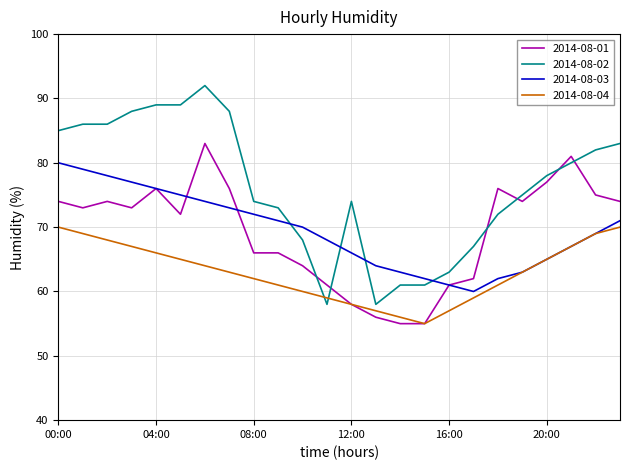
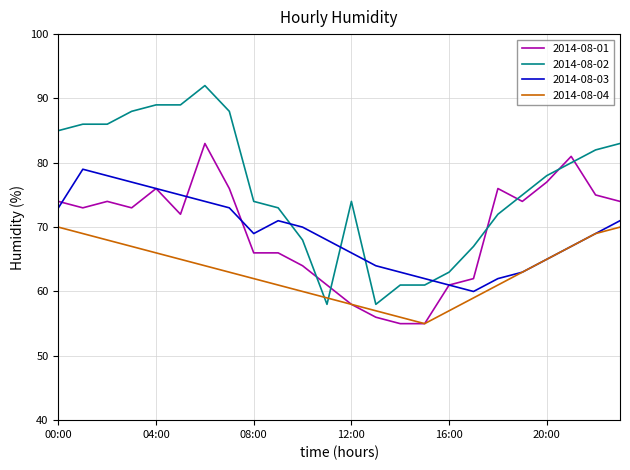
2014-08-03, 00:00: 80 -> 73
2014-08-03, 08:00: 72 -> 69
